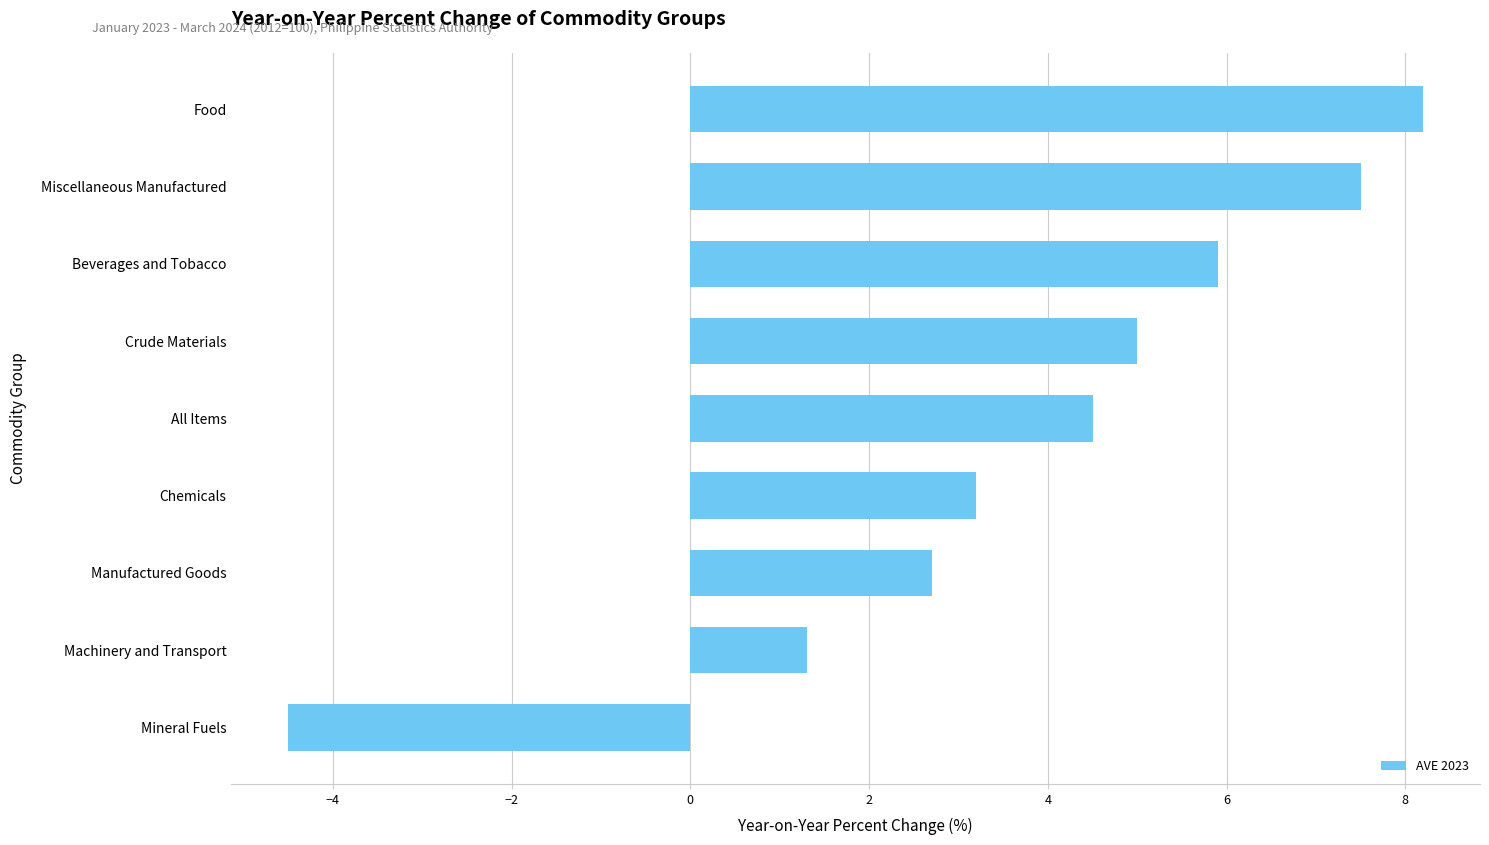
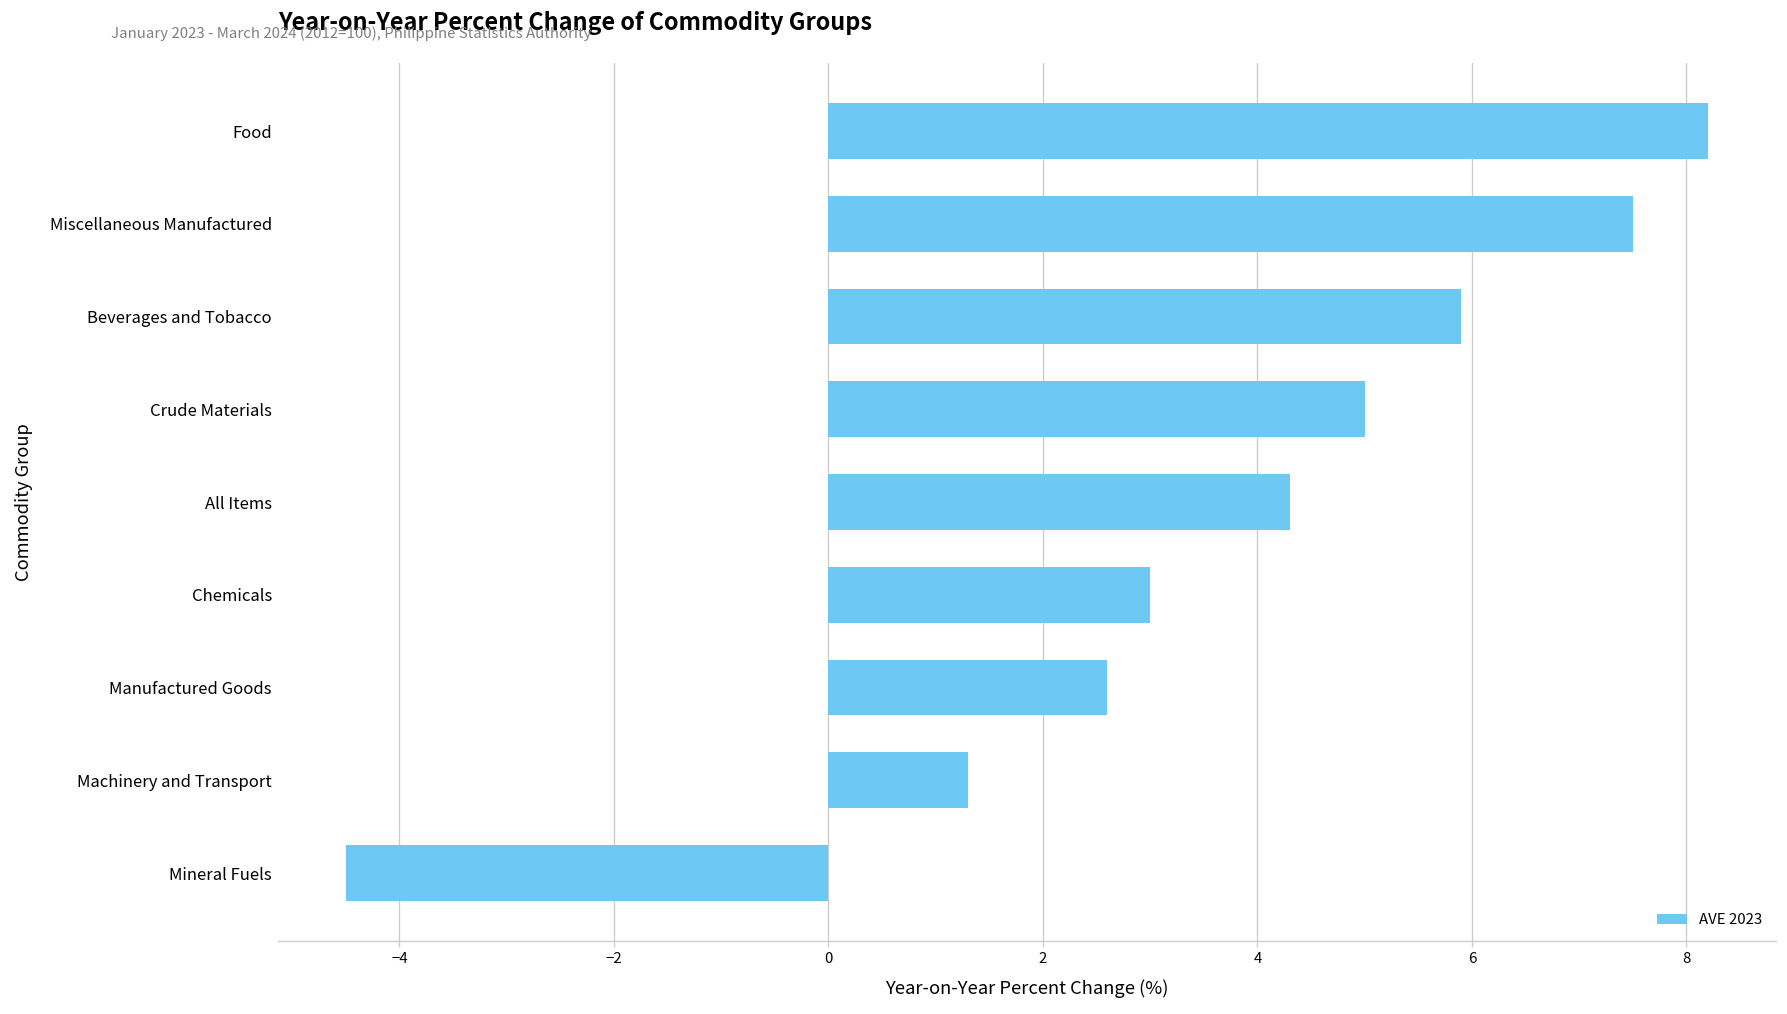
All Items: 4.5 -> 4.3
Chemicals: 3.2 -> 3.0
Manufactured Goods: 2.7 -> 2.6
